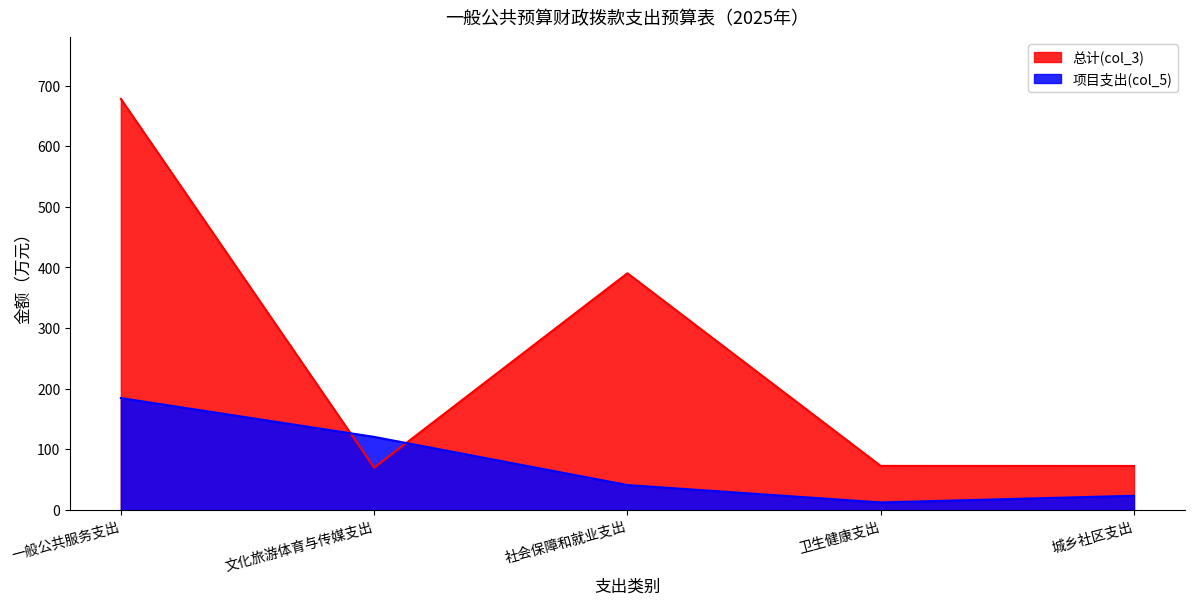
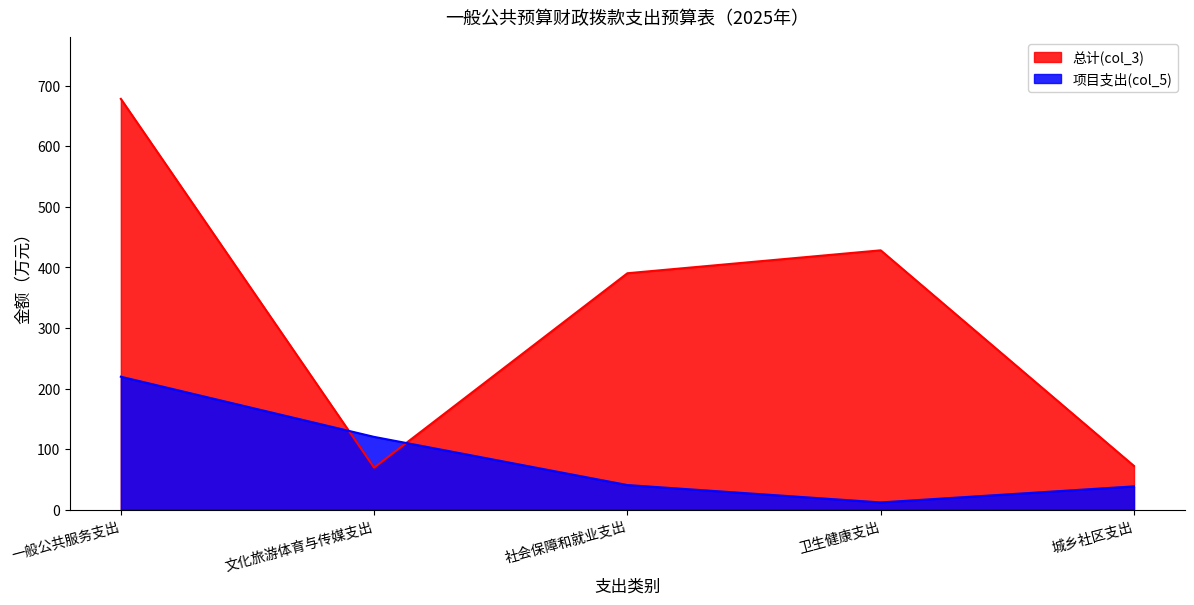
项目支出(col_5), 一般公共服务支出: 180 -> 220
总计(col_3), 卫生健康支出: 70 -> 430
项目支出(col_5), 城乡社区支出: 20 -> 40
